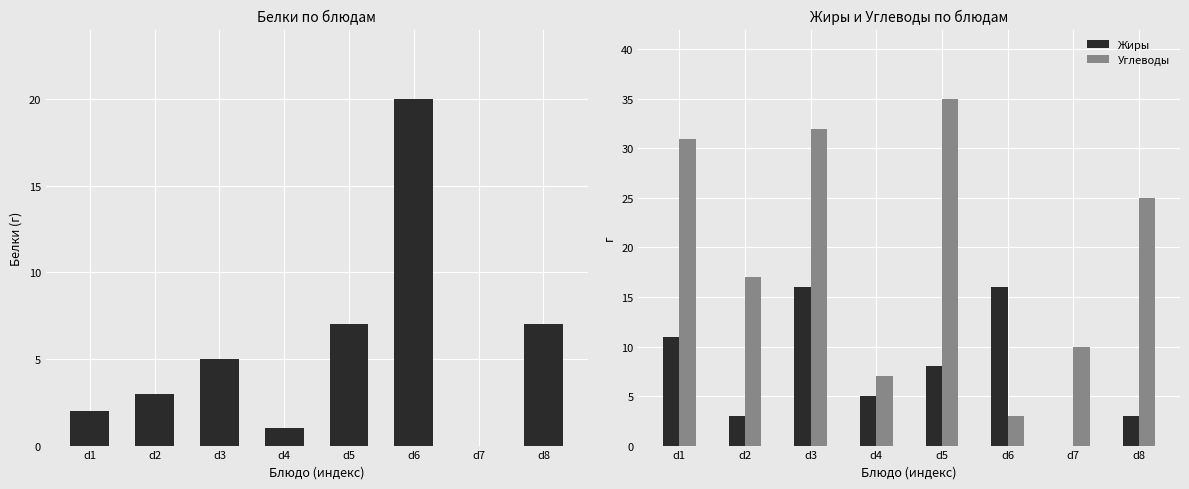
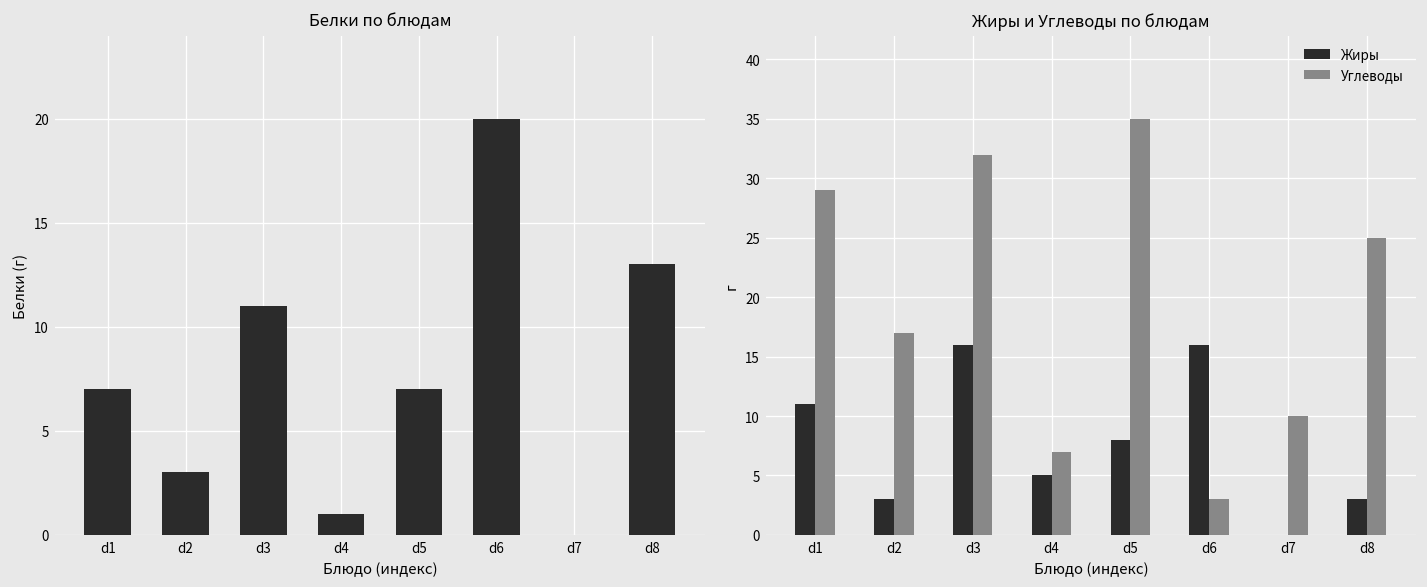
Белки по блюдам, d1: 2 -> 7
Белки по блюдам, d3: 5 -> 11
Белки по блюдам, d8: 7 -> 13
Жиры и Углеводы по блюдам, Углеводы, d1: 31 -> 29
